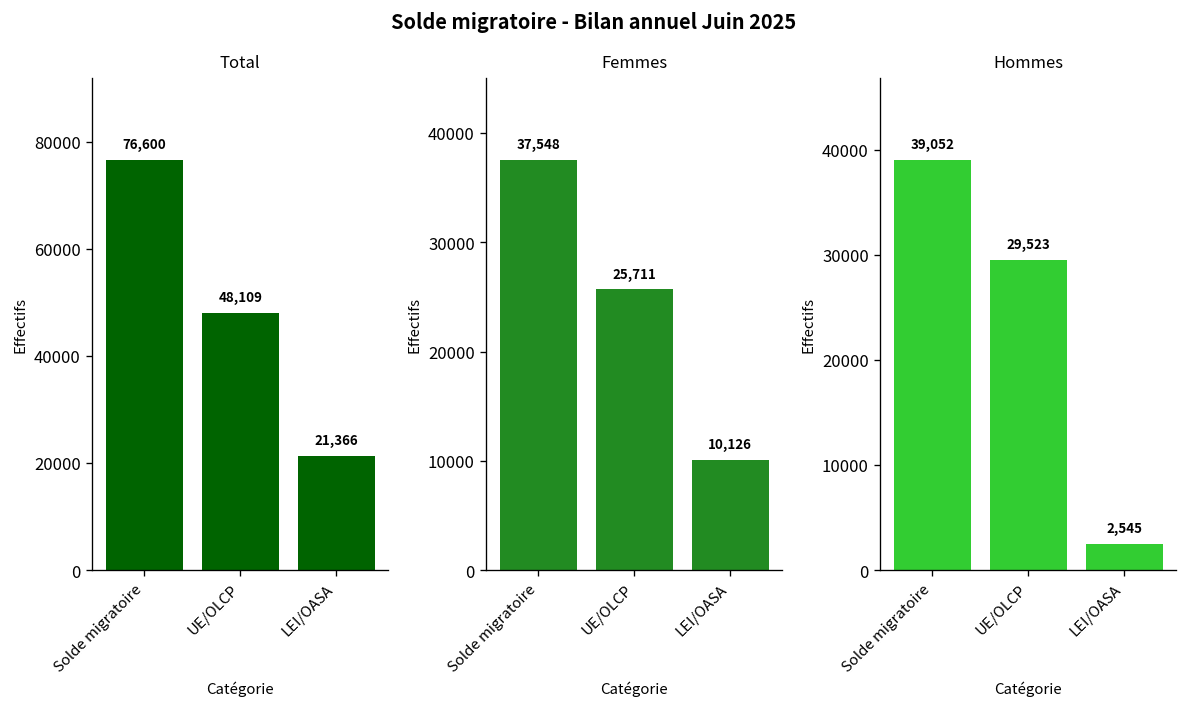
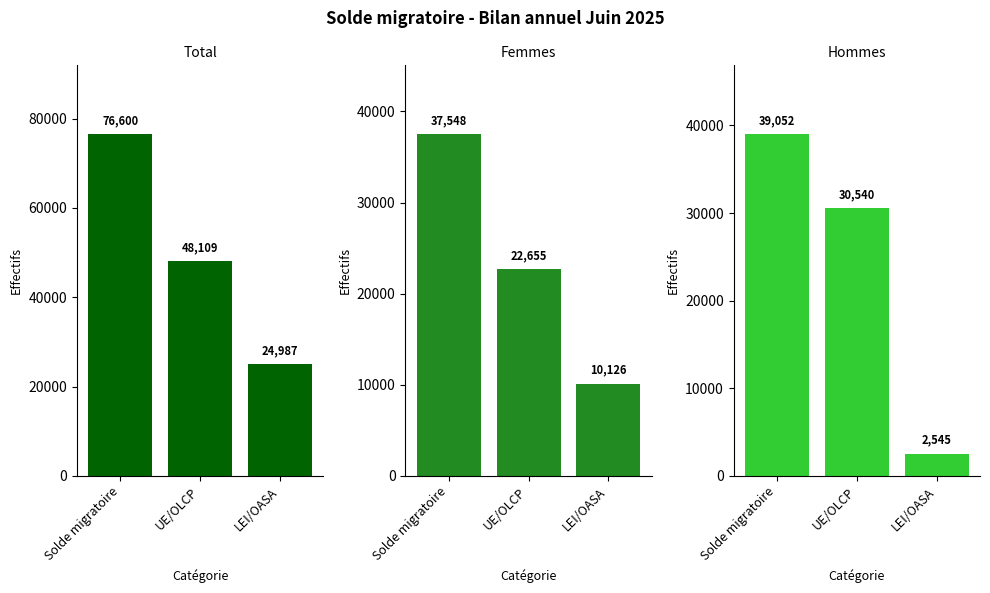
Total, LEI/OASA: 21,366 -> 24,987
Femmes, UE/OLCP: 25,711 -> 22,655
Hommes, UE/OLCP: 29,523 -> 30,540
